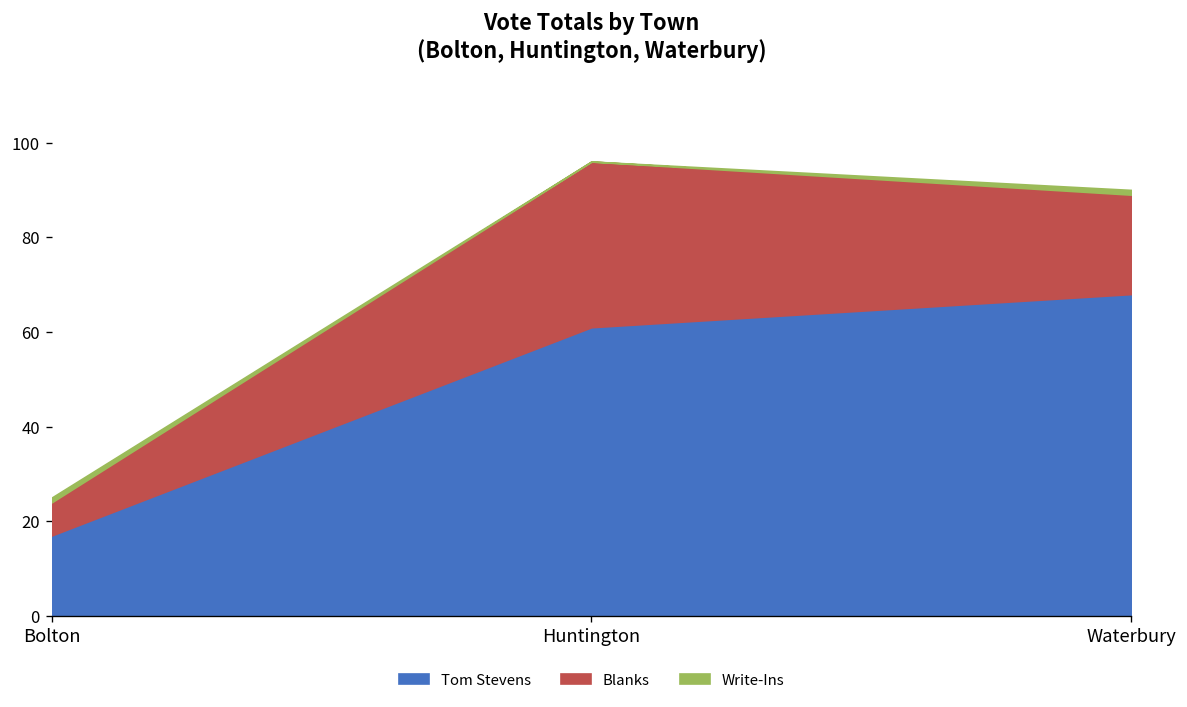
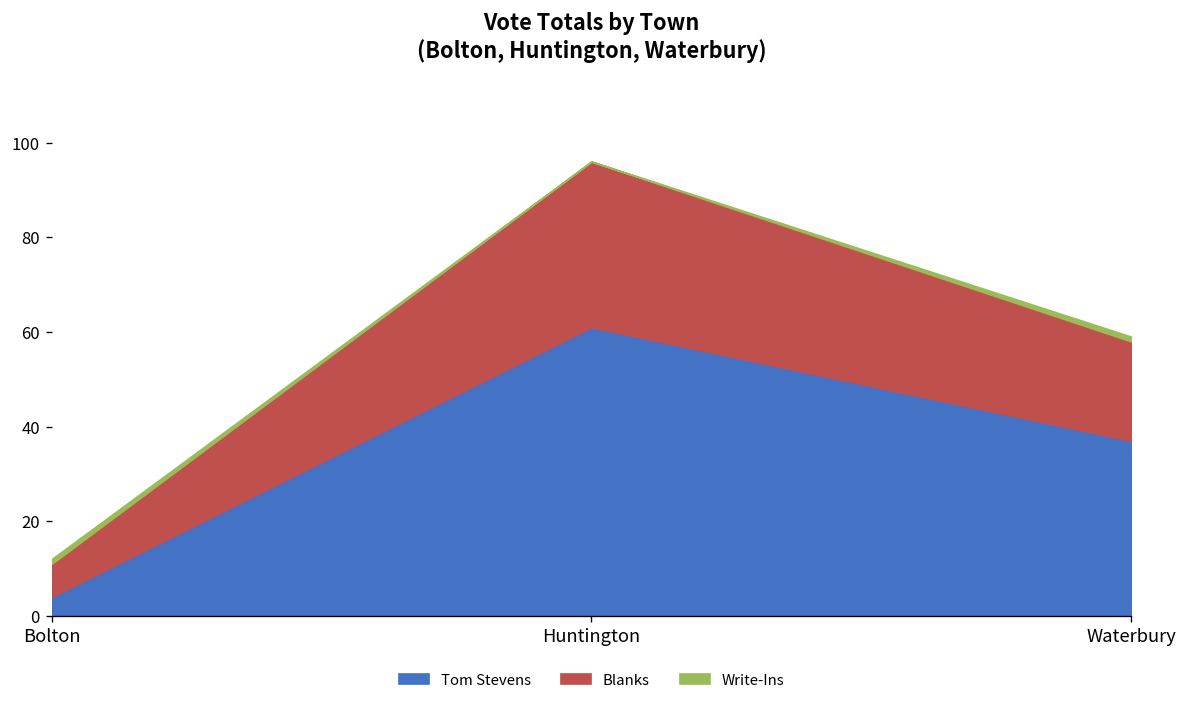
Tom Stevens, Bolton: 17 -> 4
Tom Stevens, Waterbury: 68 -> 37
